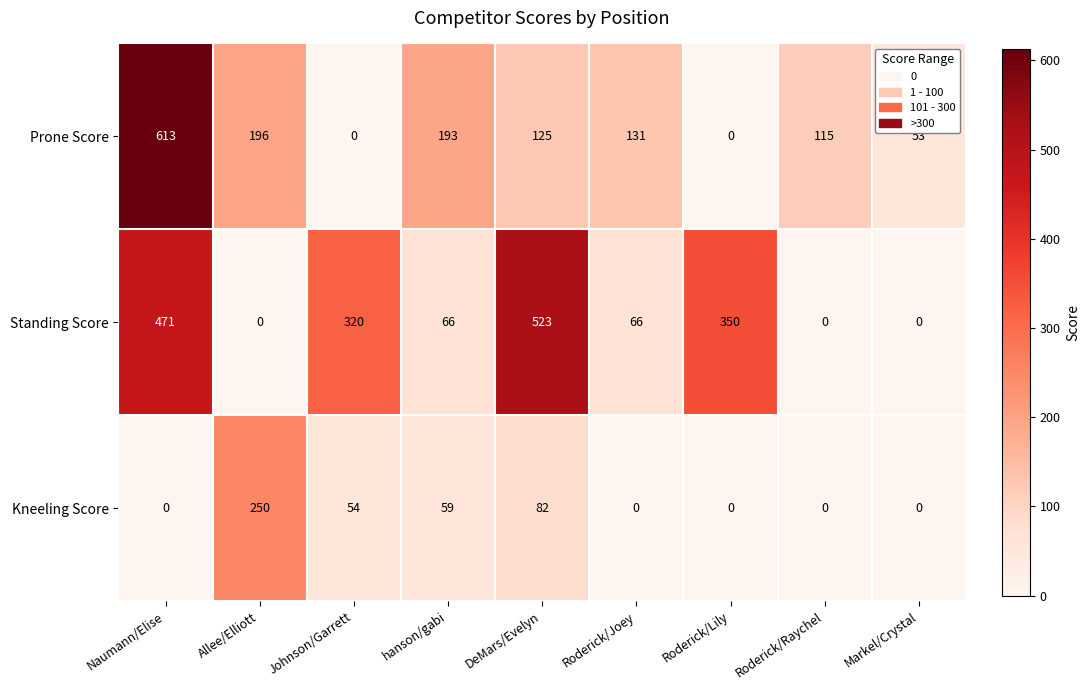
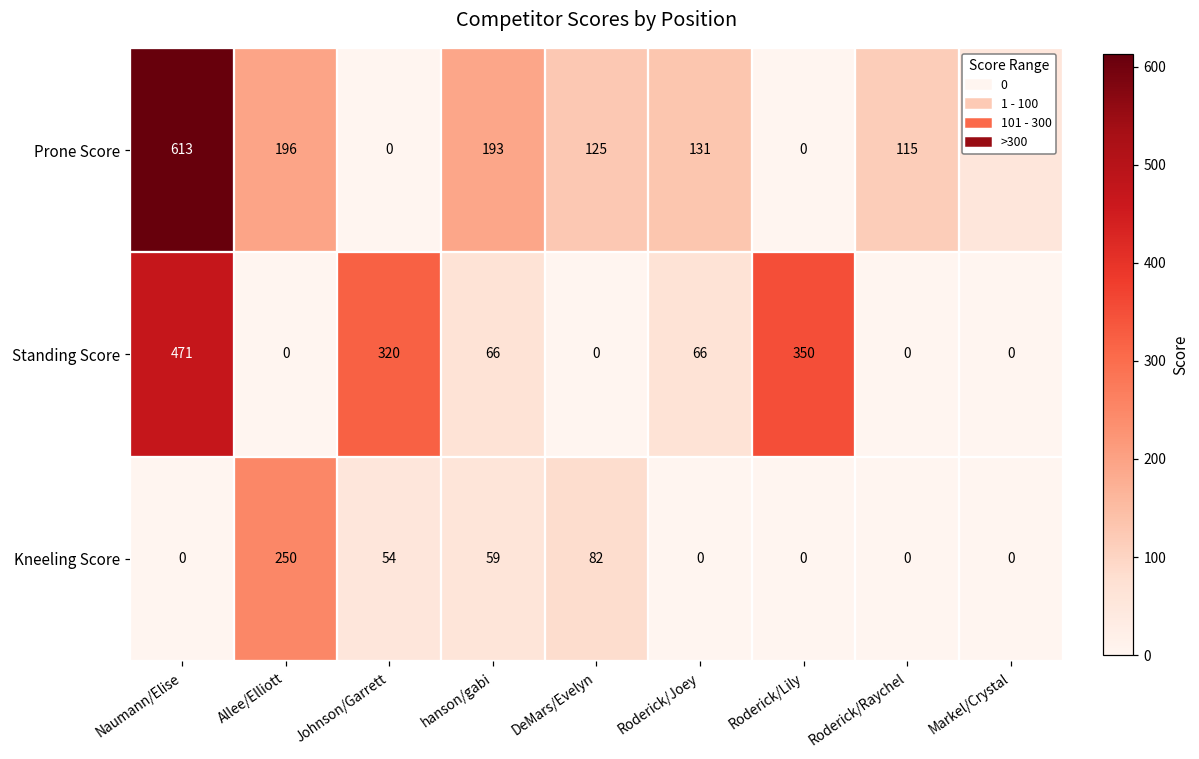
Standing Score, DeMars/Evelyn: 523 -> 0
